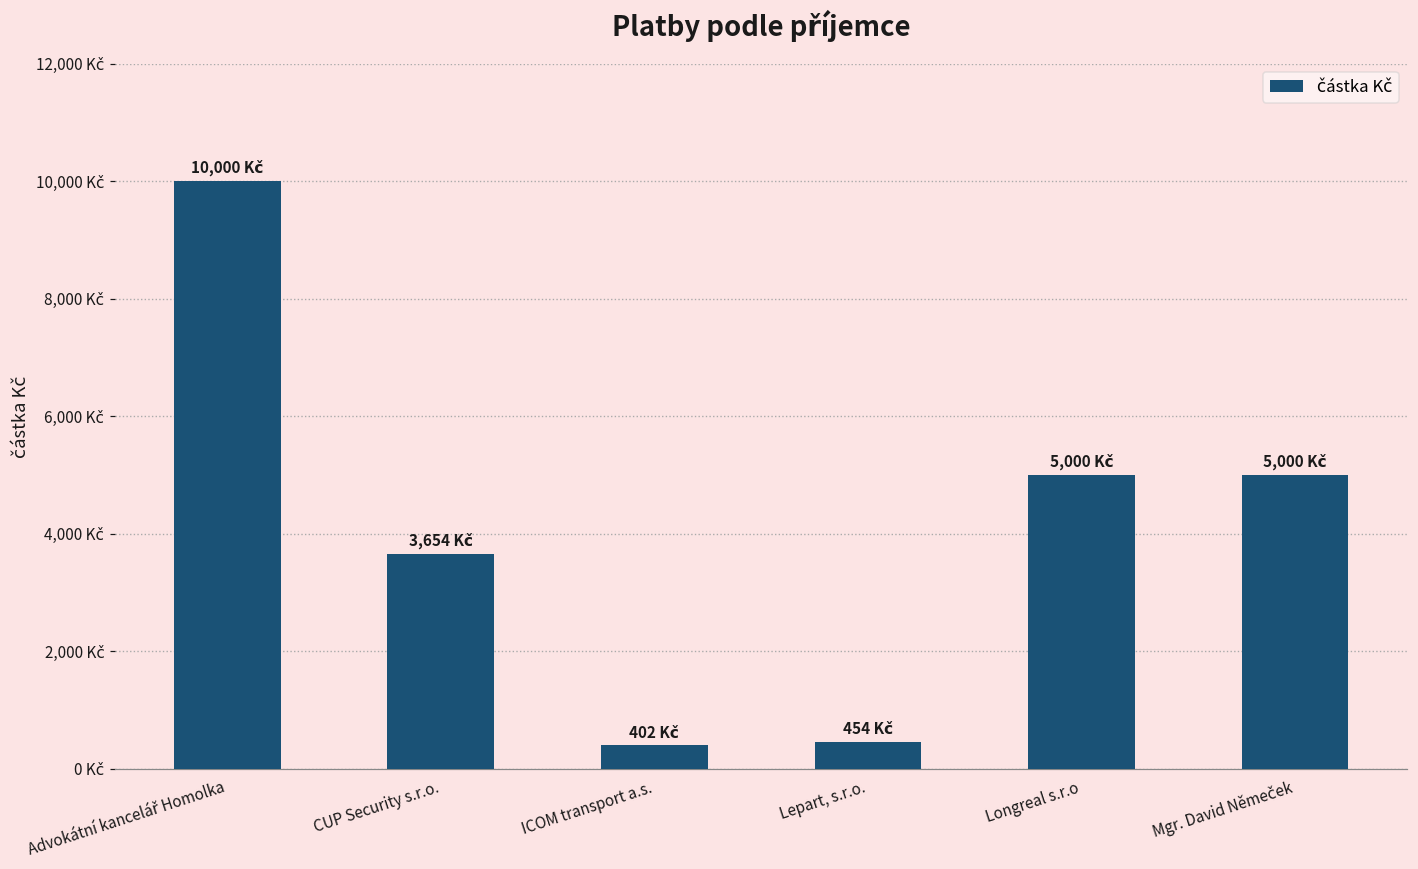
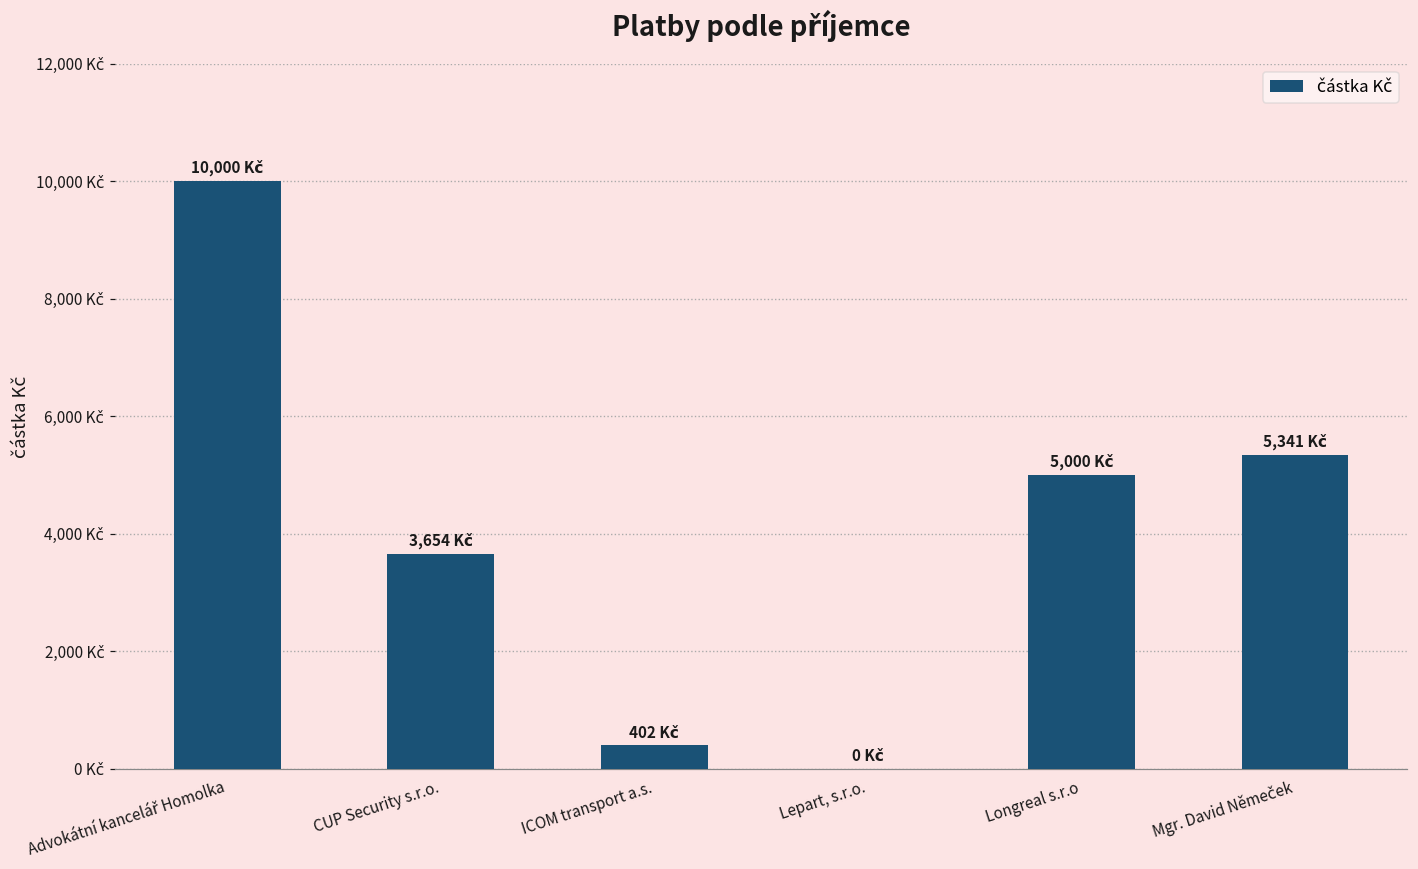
Lepart, s.r.o.: 454 -> 0
Mgr. David Němeček: 5,000 -> 5,341
